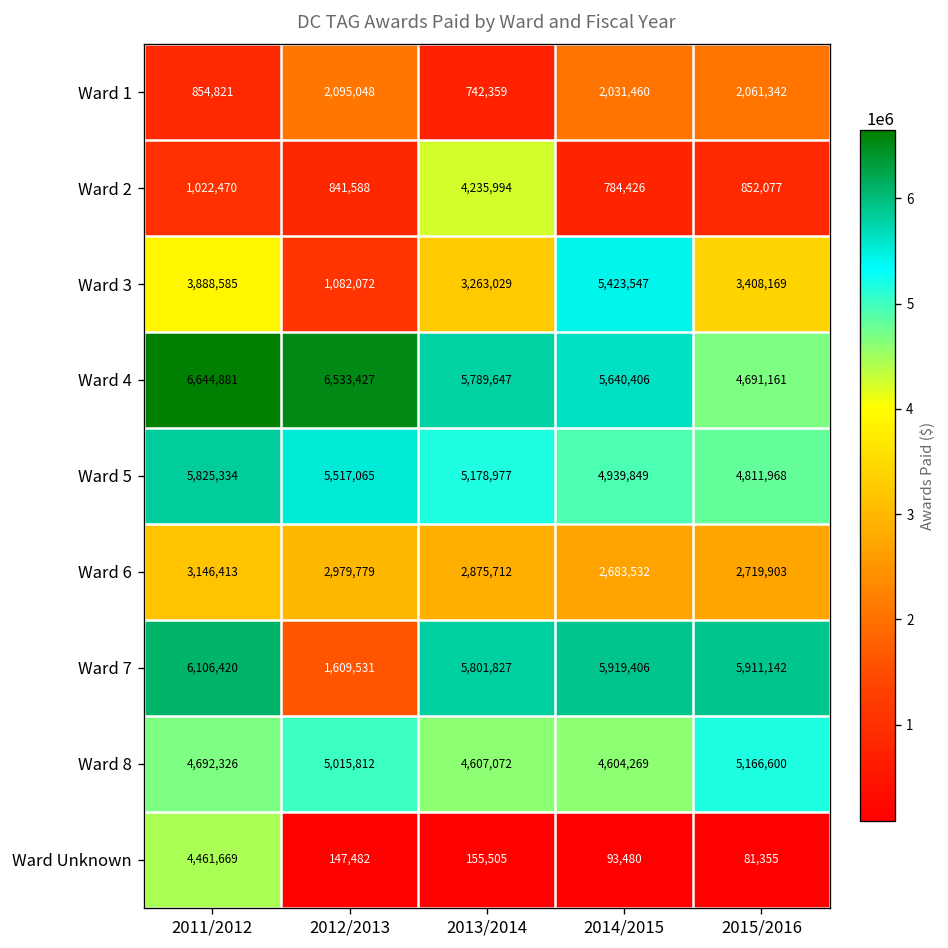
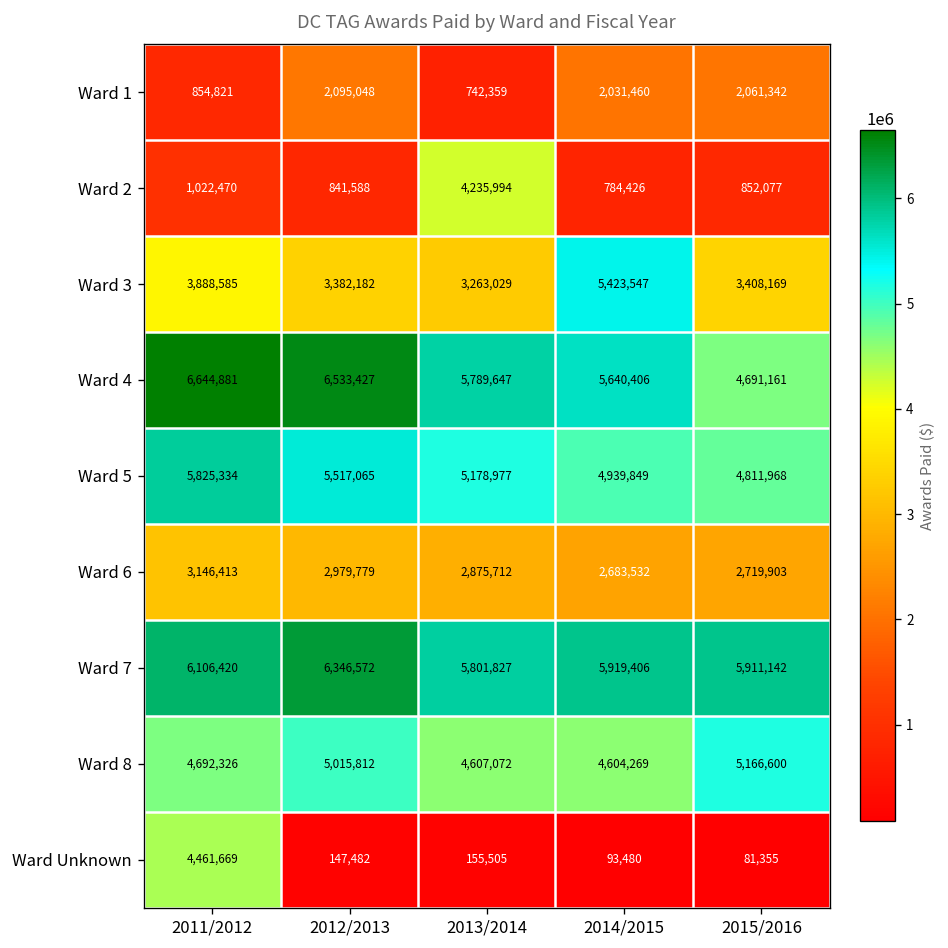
Ward 3, 2012/2013: 1,082,072 -> 3,382,182
Ward 7, 2012/2013: 1,609,531 -> 6,346,572
